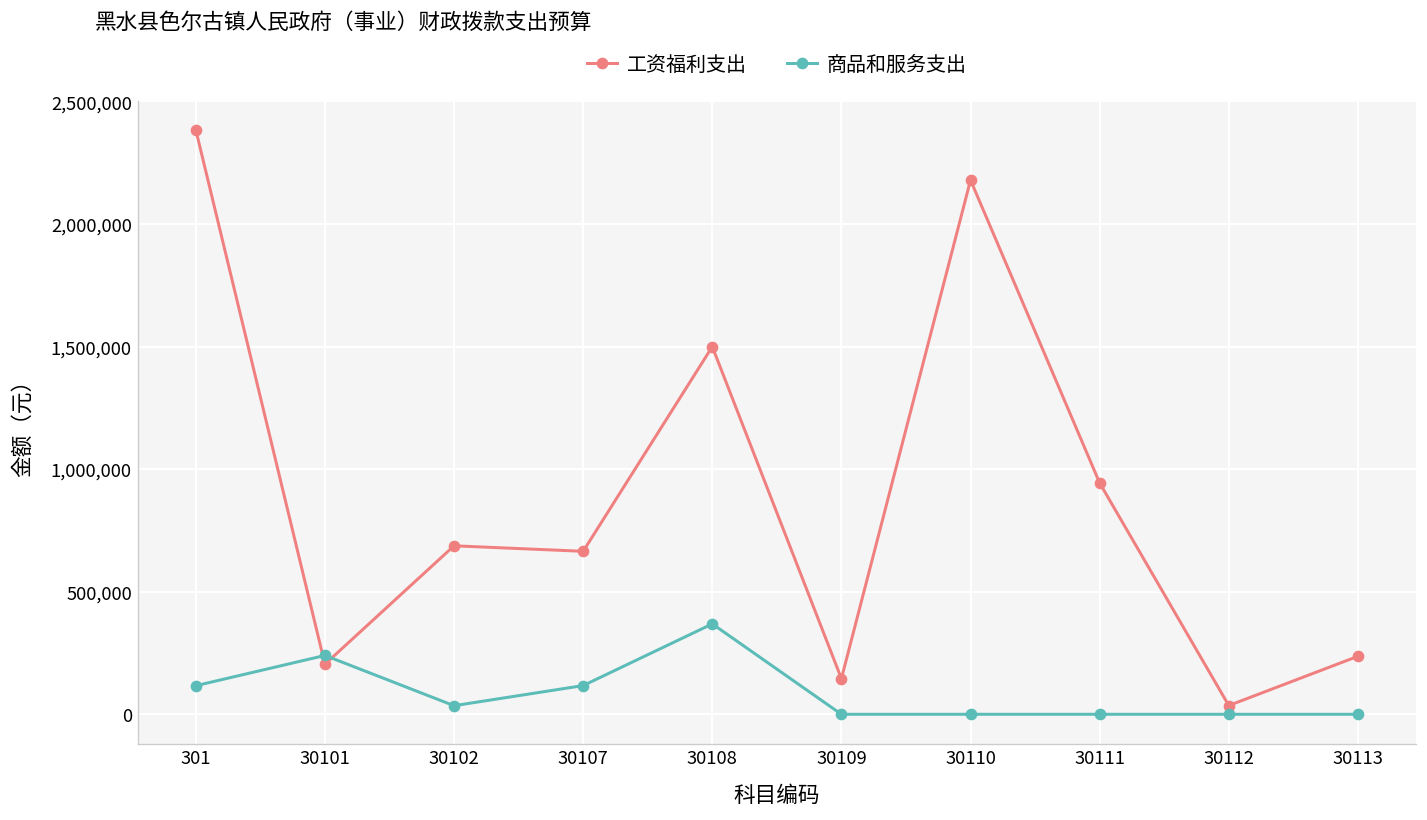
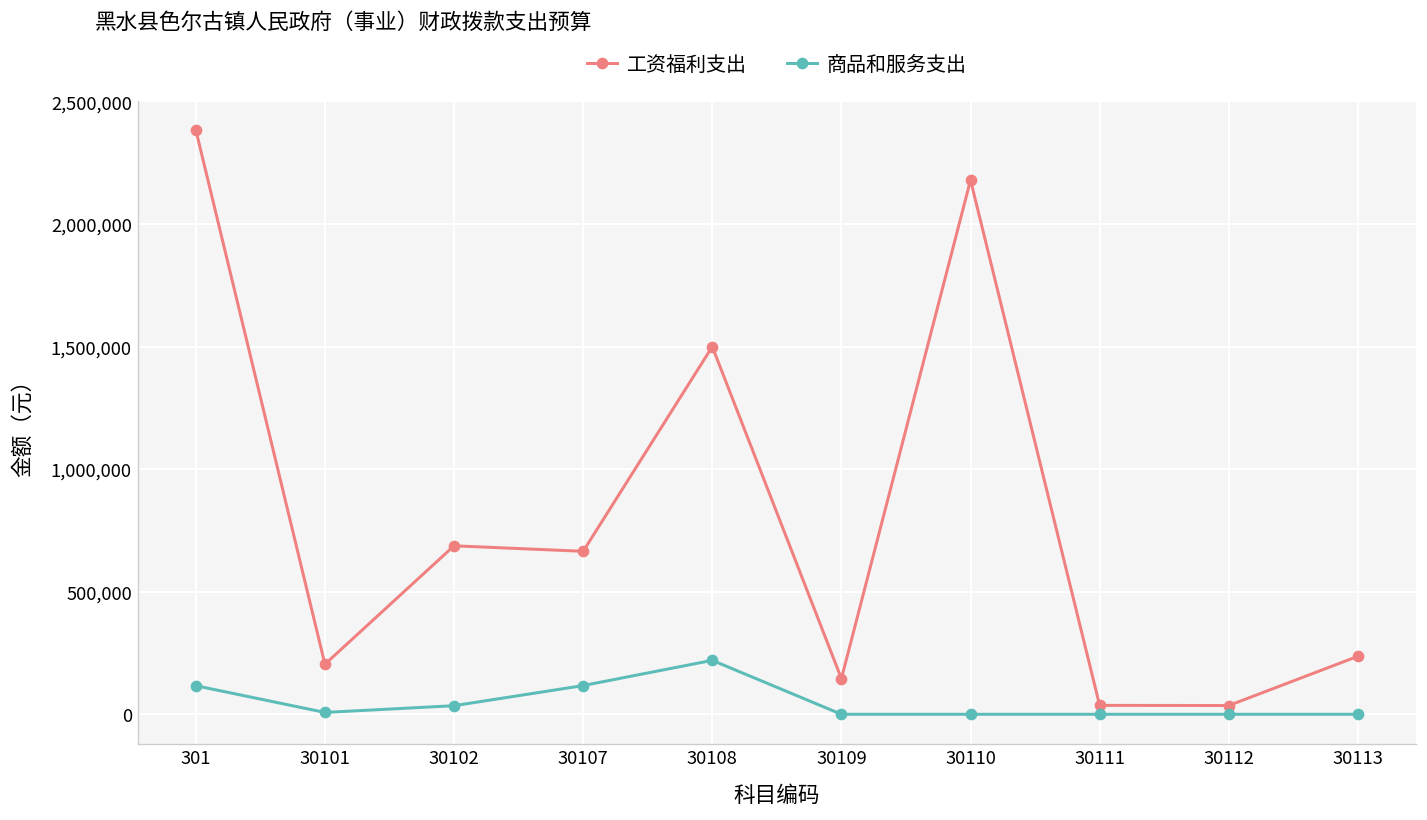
商品和服务支出, 30101: 240,000 -> 10,000
商品和服务支出, 30108: 370,000 -> 220,000
工资福利支出, 30111: 940,000 -> 40,000
